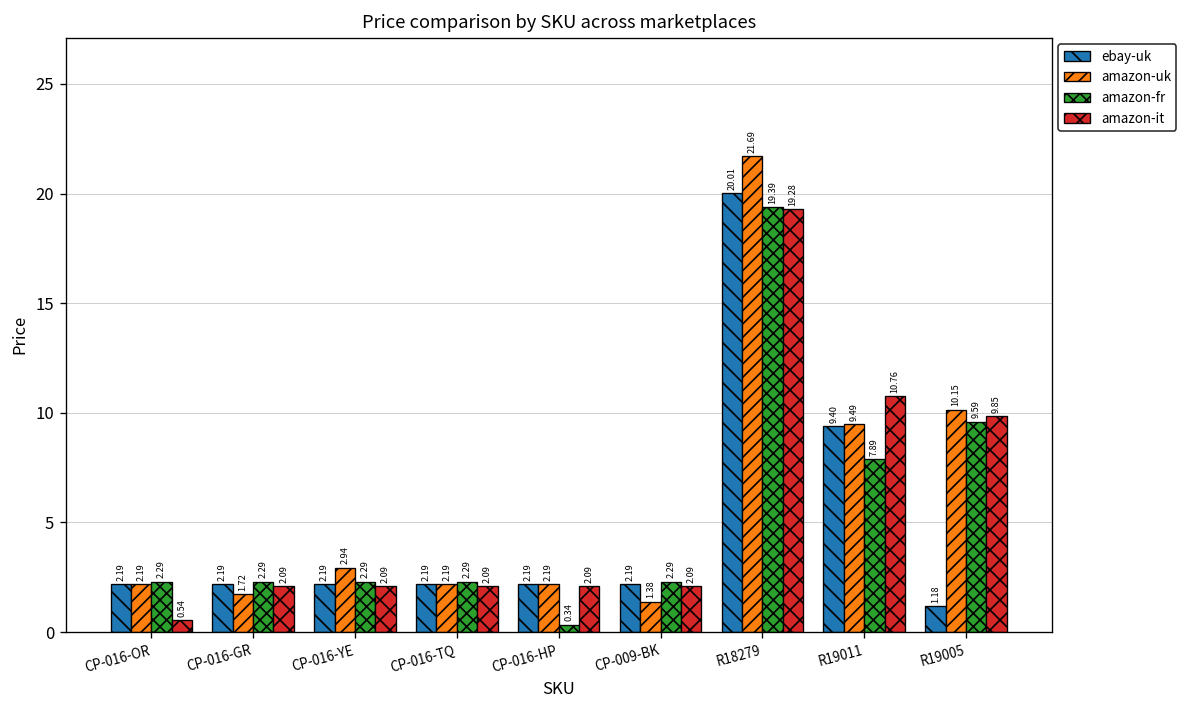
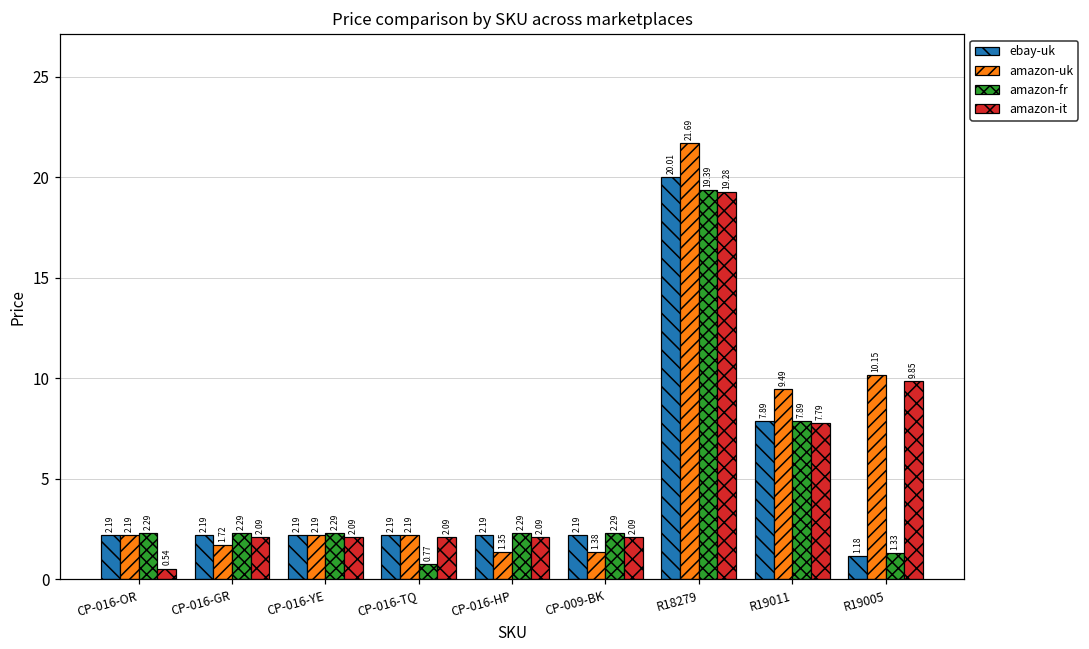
amazon-uk, CP-016-YE: 2.94 -> 2.19
amazon-fr, CP-016-TQ: 2.29 -> 0.77
amazon-uk, CP-016-HP: 2.19 -> 1.35
amazon-fr, CP-016-HP: 0.34 -> 2.29
ebay-uk, R19011: 9.40 -> 7.89
amazon-it, R19011: 10.76 -> 7.79
amazon-fr, R19005: 9.59 -> 1.33
